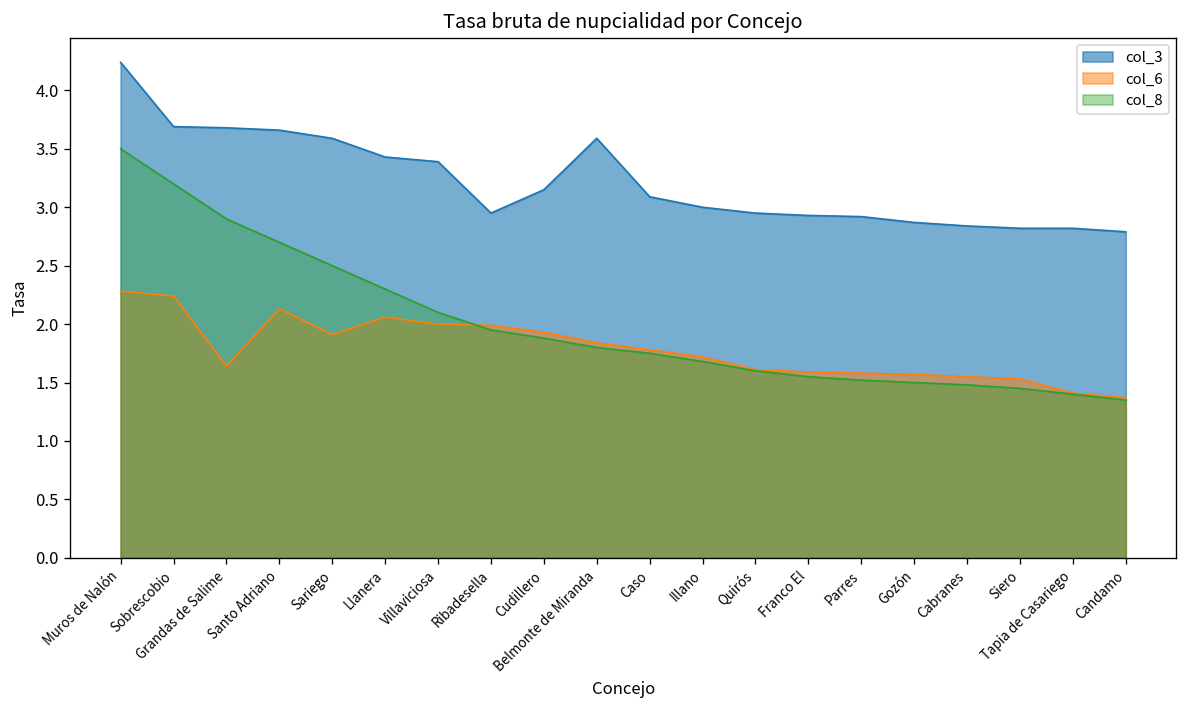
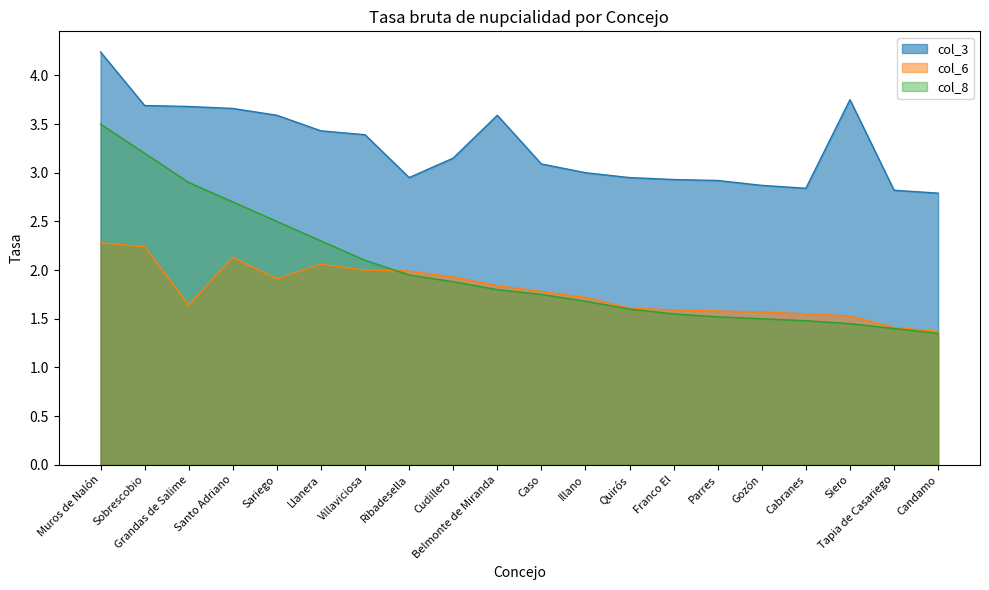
col_3, Siero: 2.8 -> 3.8
